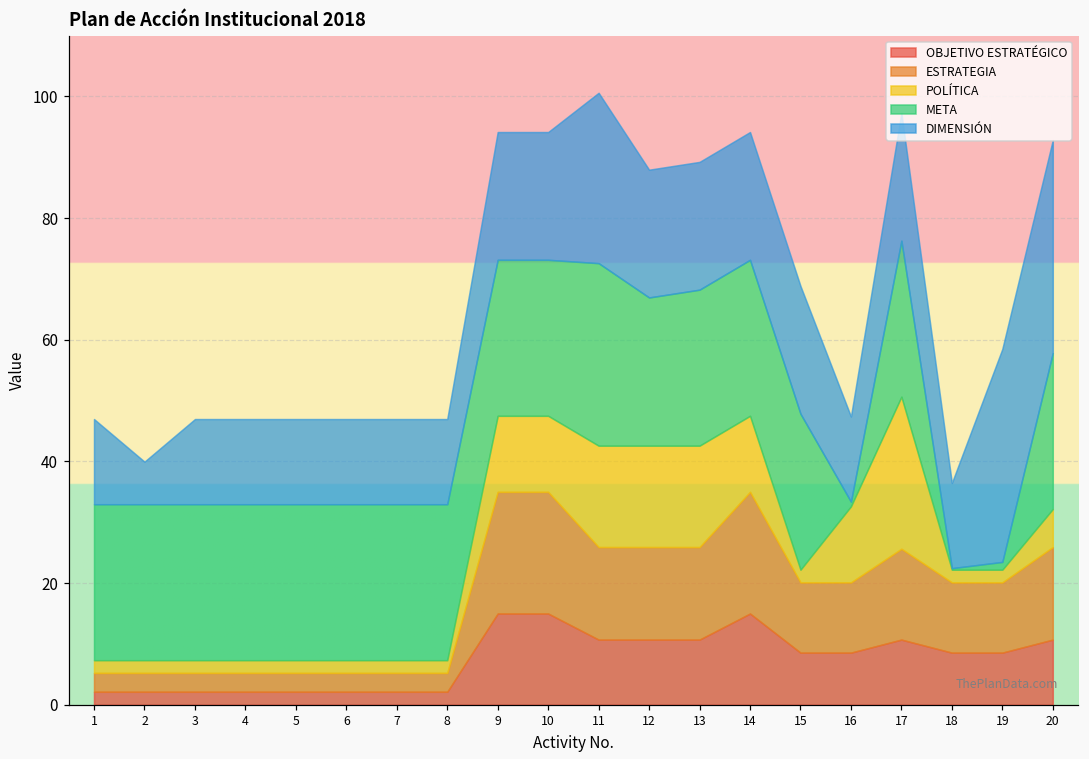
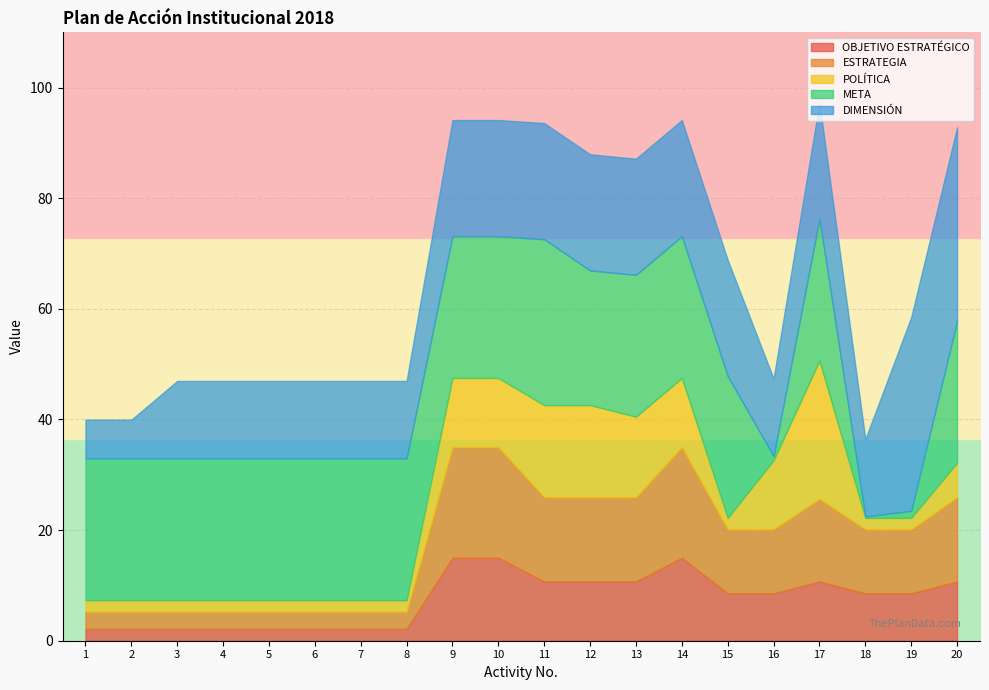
DIMENSIÓN, 1: 14 -> 7
DIMENSIÓN, 11: 28 -> 21
POLÍTICA, 13: 17 -> 15
